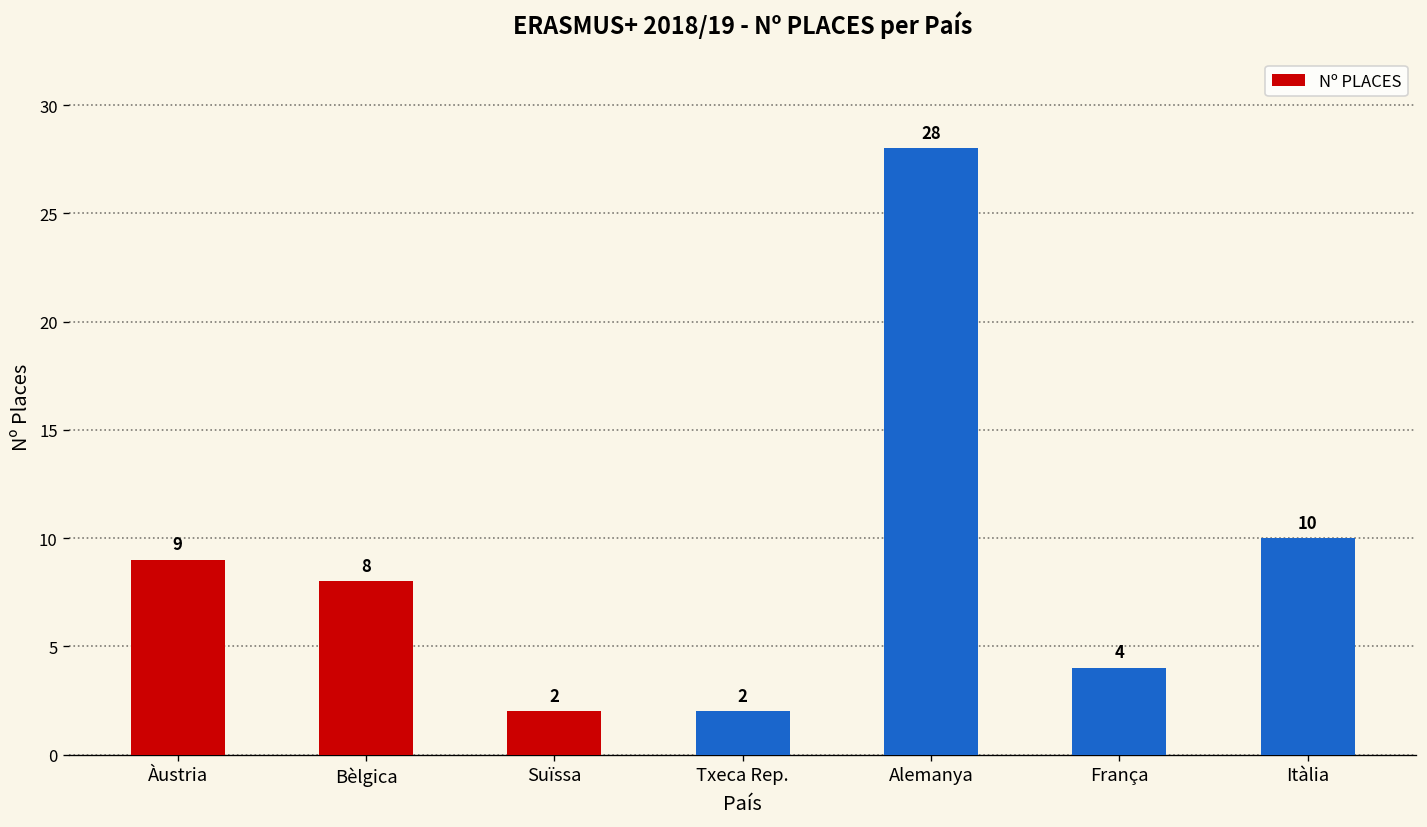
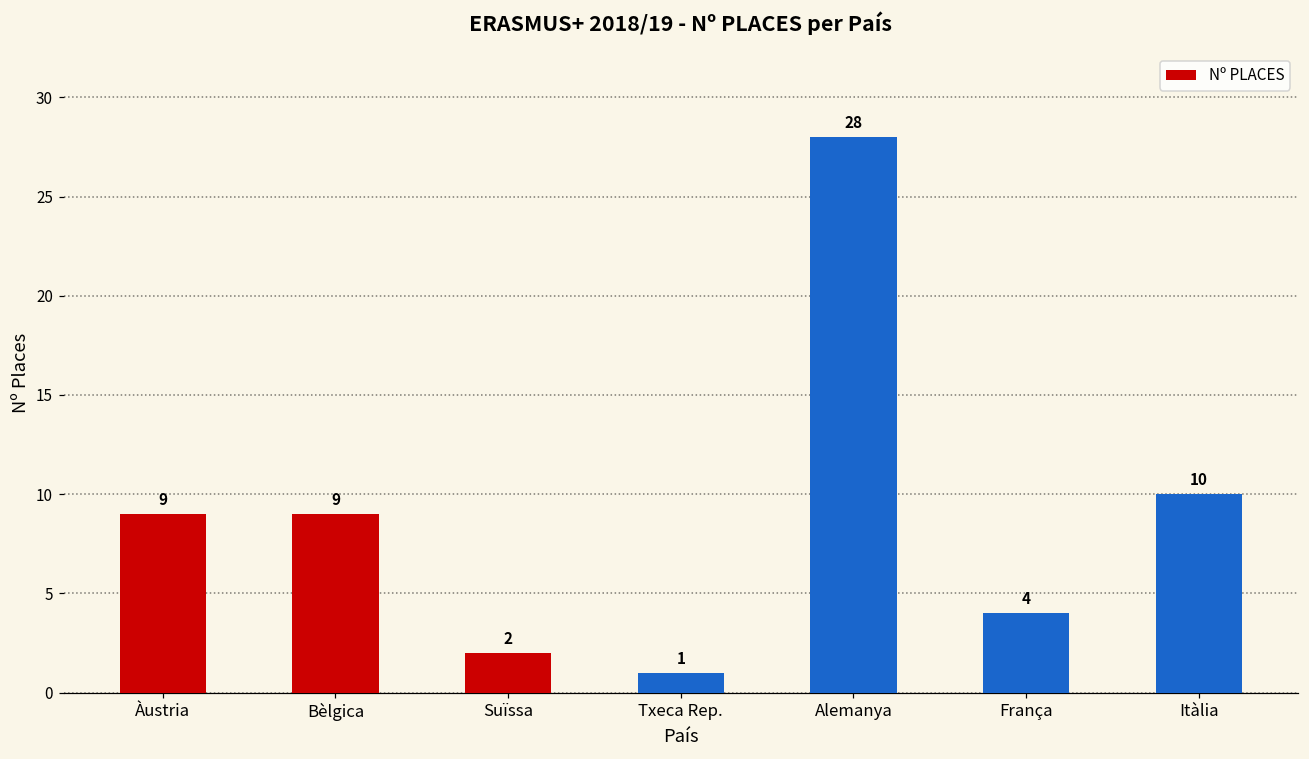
Bèlgica: 8 -> 9
Txeca Rep.: 2 -> 1
